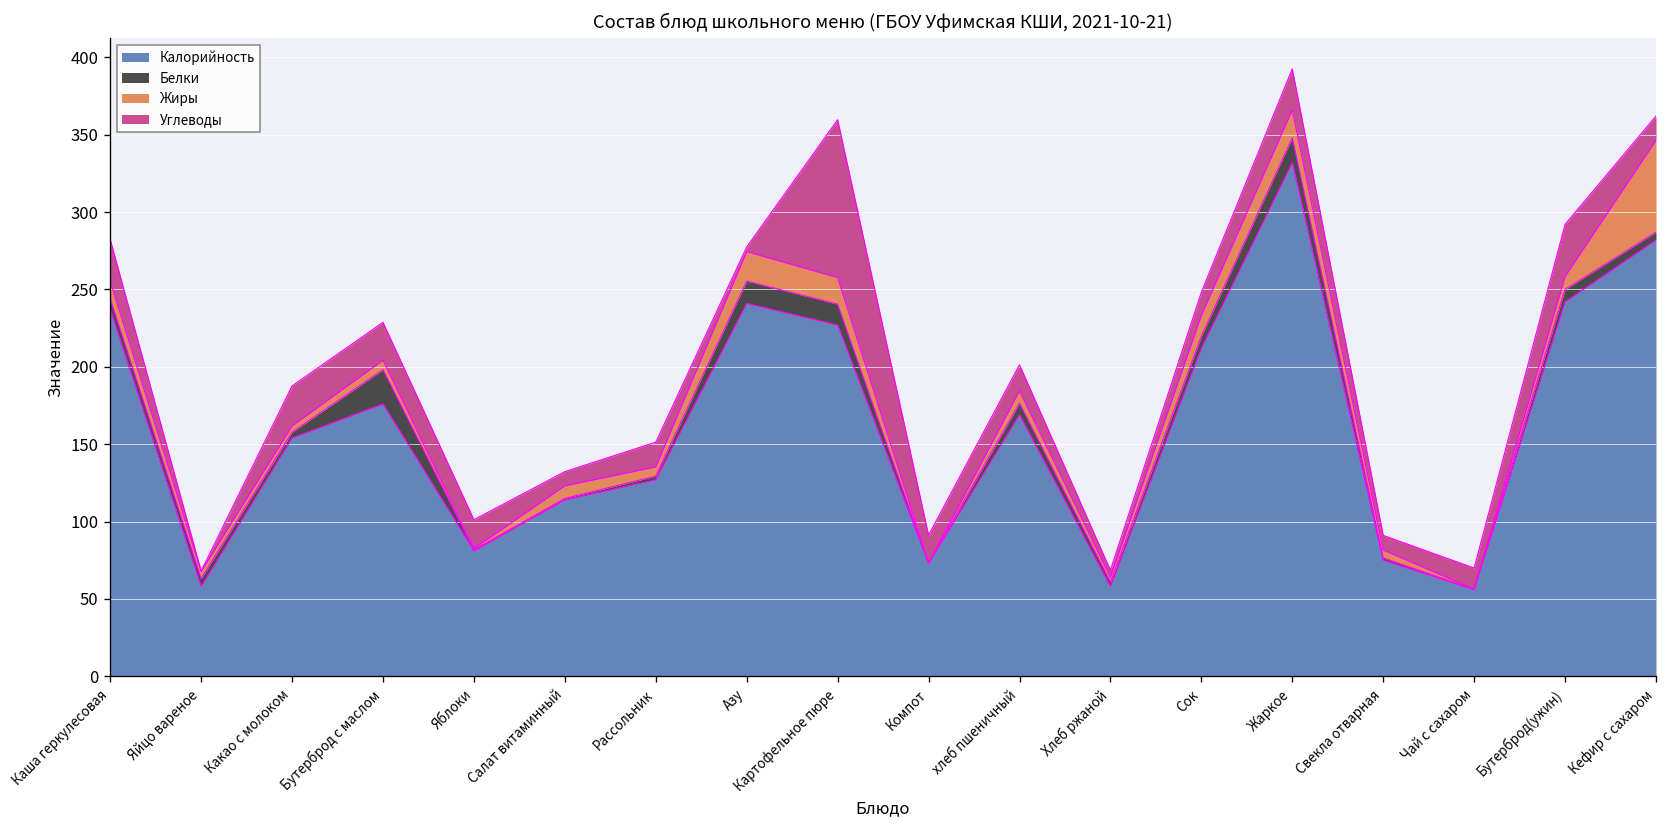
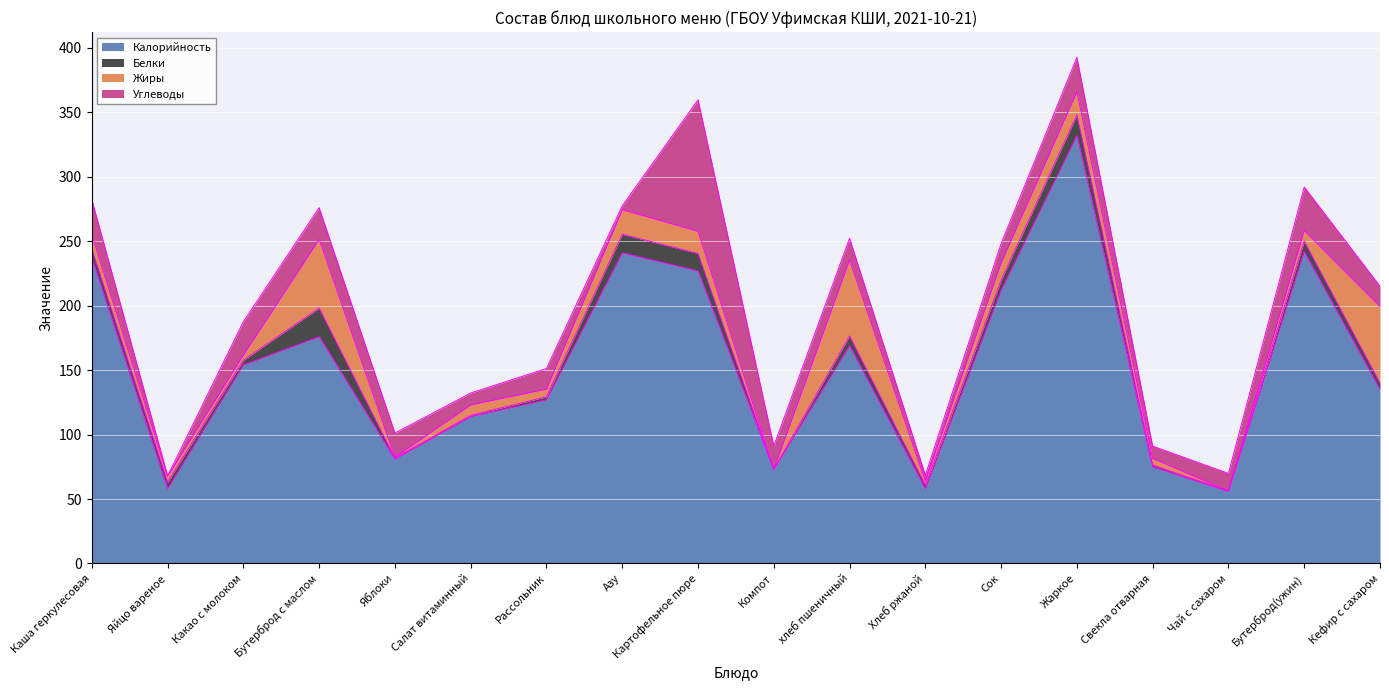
Жиры, Бутерброд с маслом: 6 -> 53
Жиры, хлеб пшеничный: 8 -> 59
Калорийность, Кефир с сахаром: 282 -> 135
